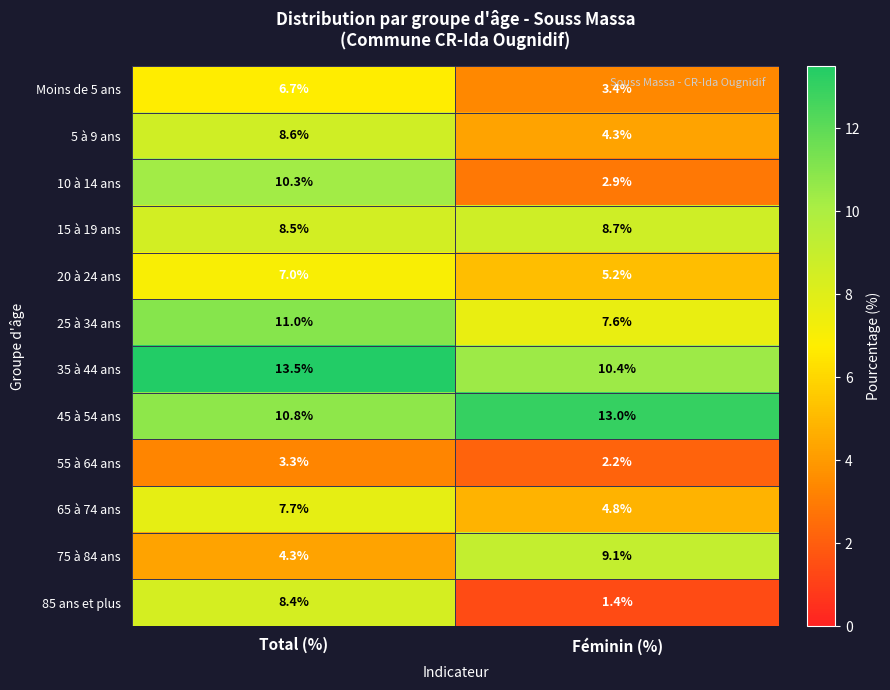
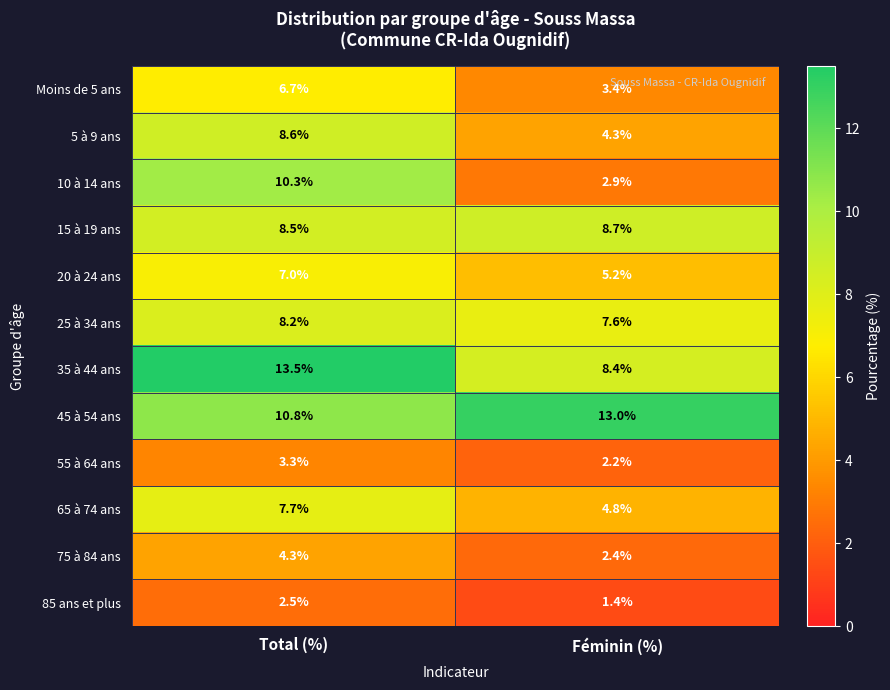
25 à 34 ans, Total (%): 11.0% -> 8.2%
35 à 44 ans, Féminin (%): 10.4% -> 8.4%
75 à 84 ans, Féminin (%): 9.1% -> 2.4%
85 ans et plus, Total (%): 8.4% -> 2.5%
